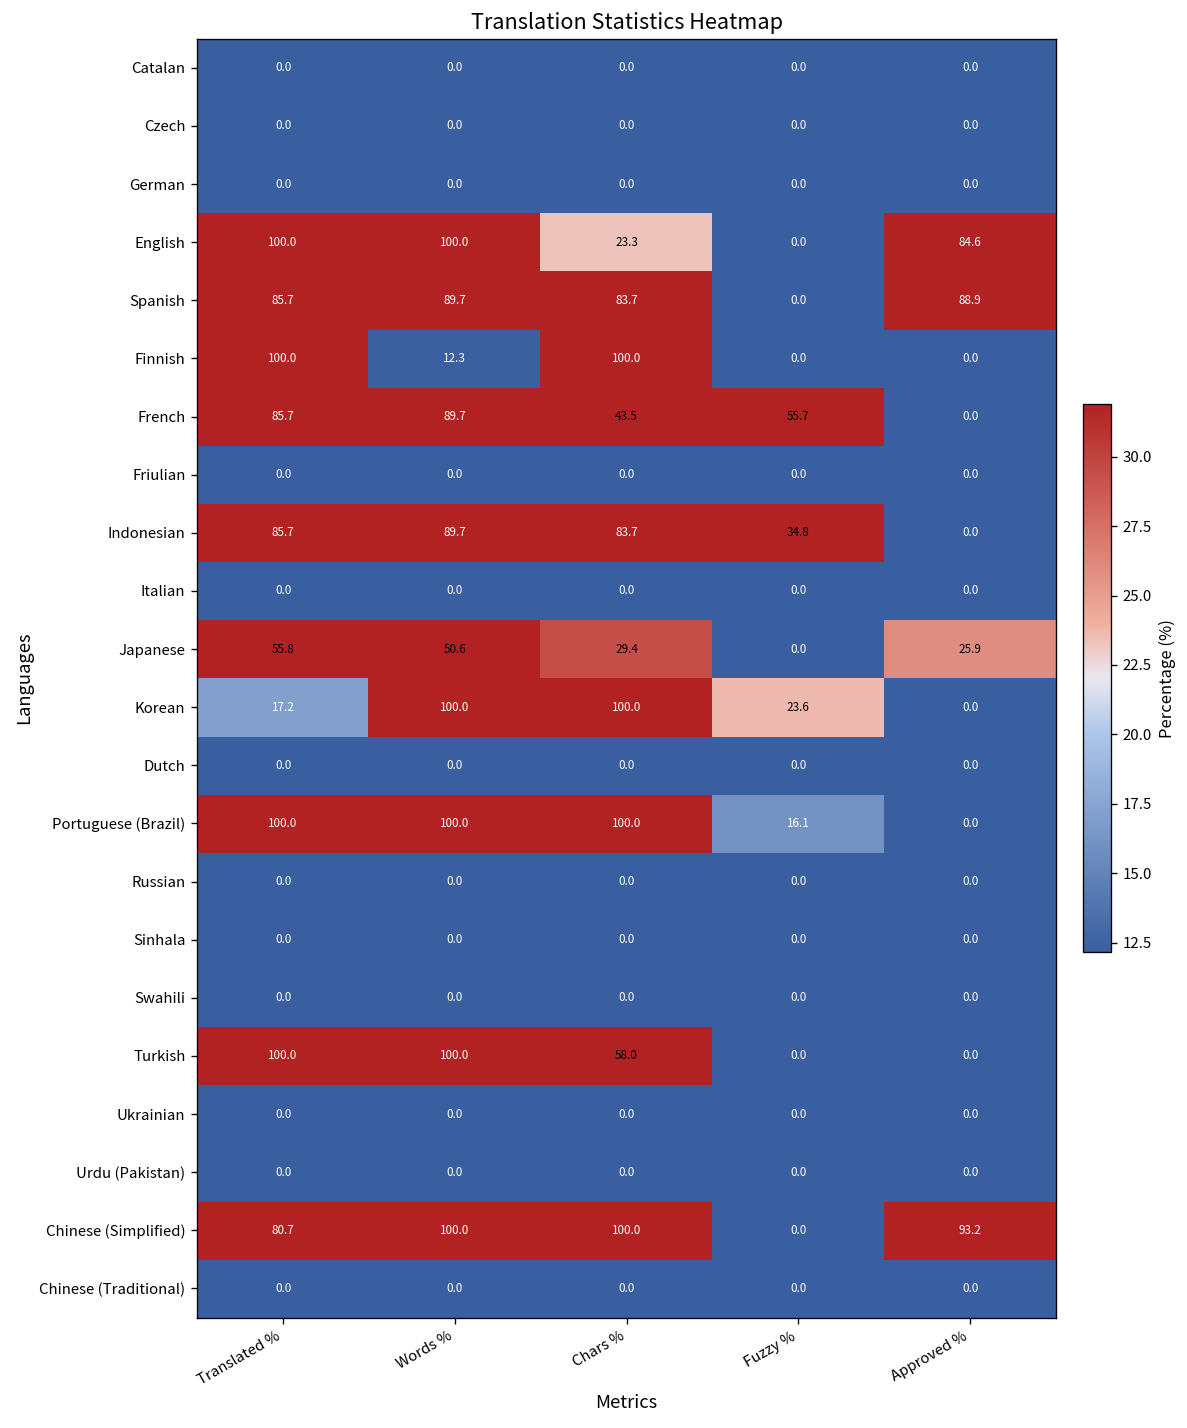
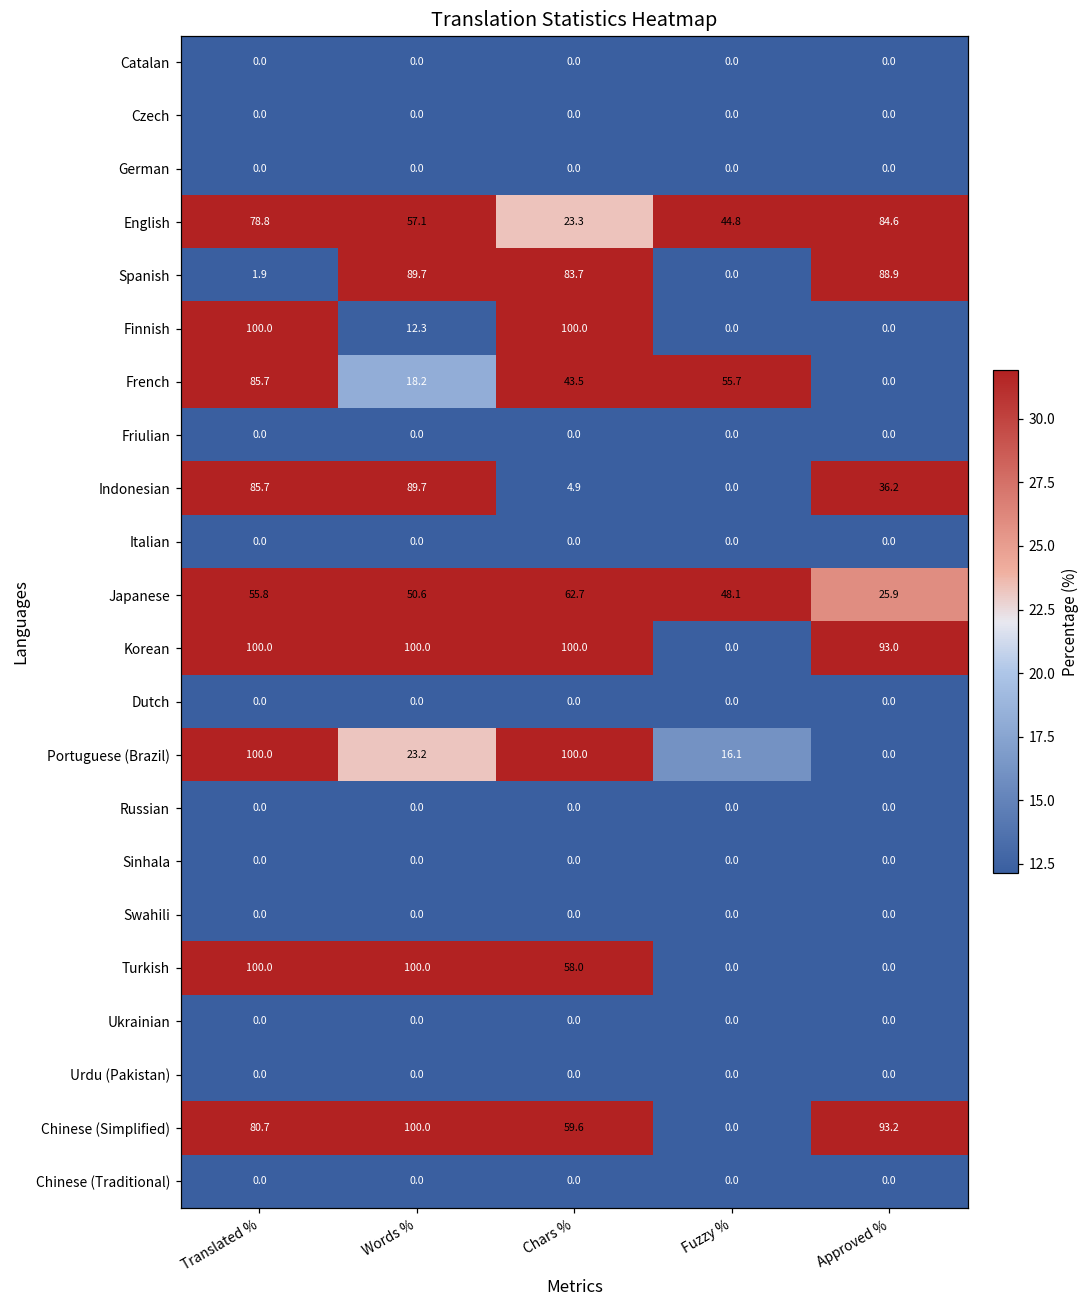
English, Translated %: 100.0 -> 78.8
English, Words %: 100.0 -> 57.1
English, Fuzzy %: 0.0 -> 44.8
Spanish, Translated %: 85.7 -> 1.9
French, Words %: 89.7 -> 18.2
Indonesian, Chars %: 83.7 -> 4.9
Indonesian, Fuzzy %: 34.8 -> 0.0
Indonesian, Approved %: 0.0 -> 36.2
Japanese, Chars %: 29.4 -> 62.7
Japanese, Fuzzy %: 0.0 -> 48.1
Korean, Translated %: 17.2 -> 100.0
Korean, Fuzzy %: 23.6 -> 0.0
Korean, Approved %: 0.0 -> 93.0
Portuguese (Brazil), Words %: 100.0 -> 23.2
Chinese (Simplified), Chars %: 100.0 -> 59.6
